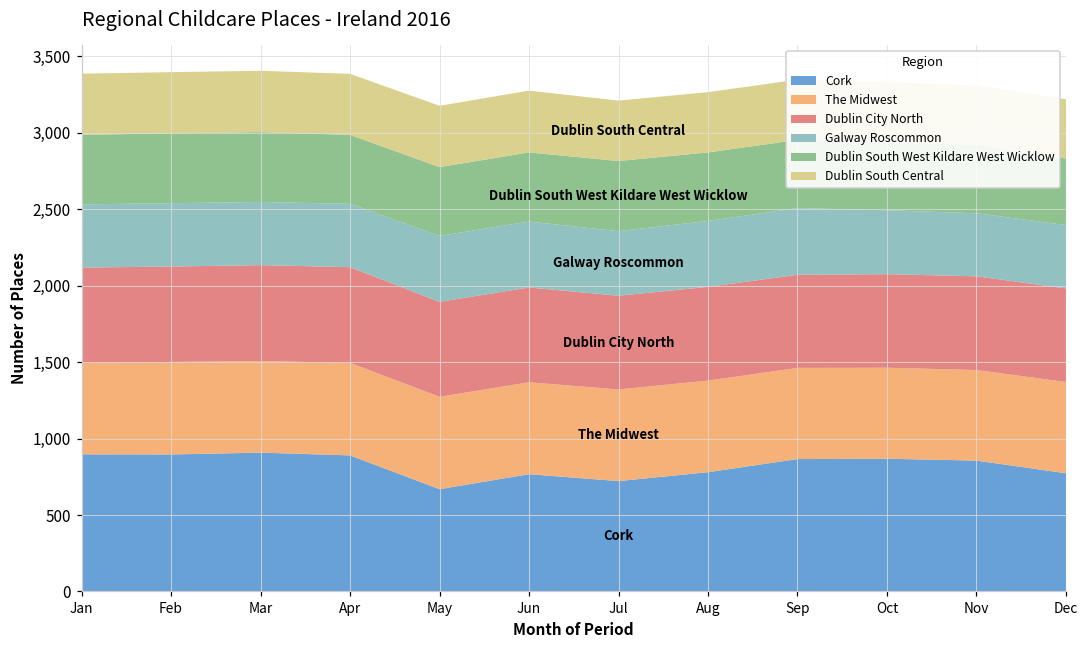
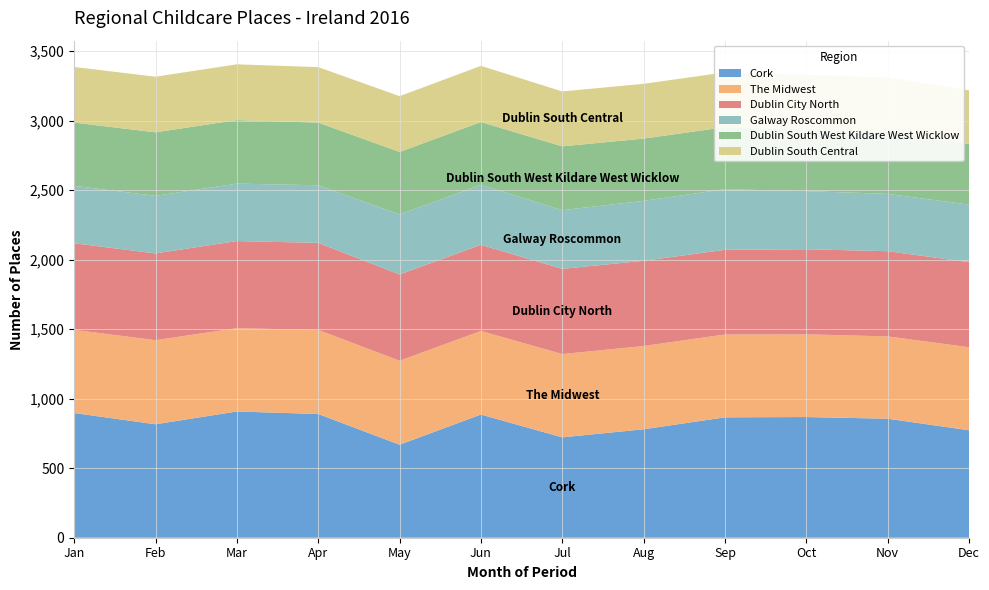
Cork, Feb: 900 -> 820
Cork, Jun: 770 -> 890
